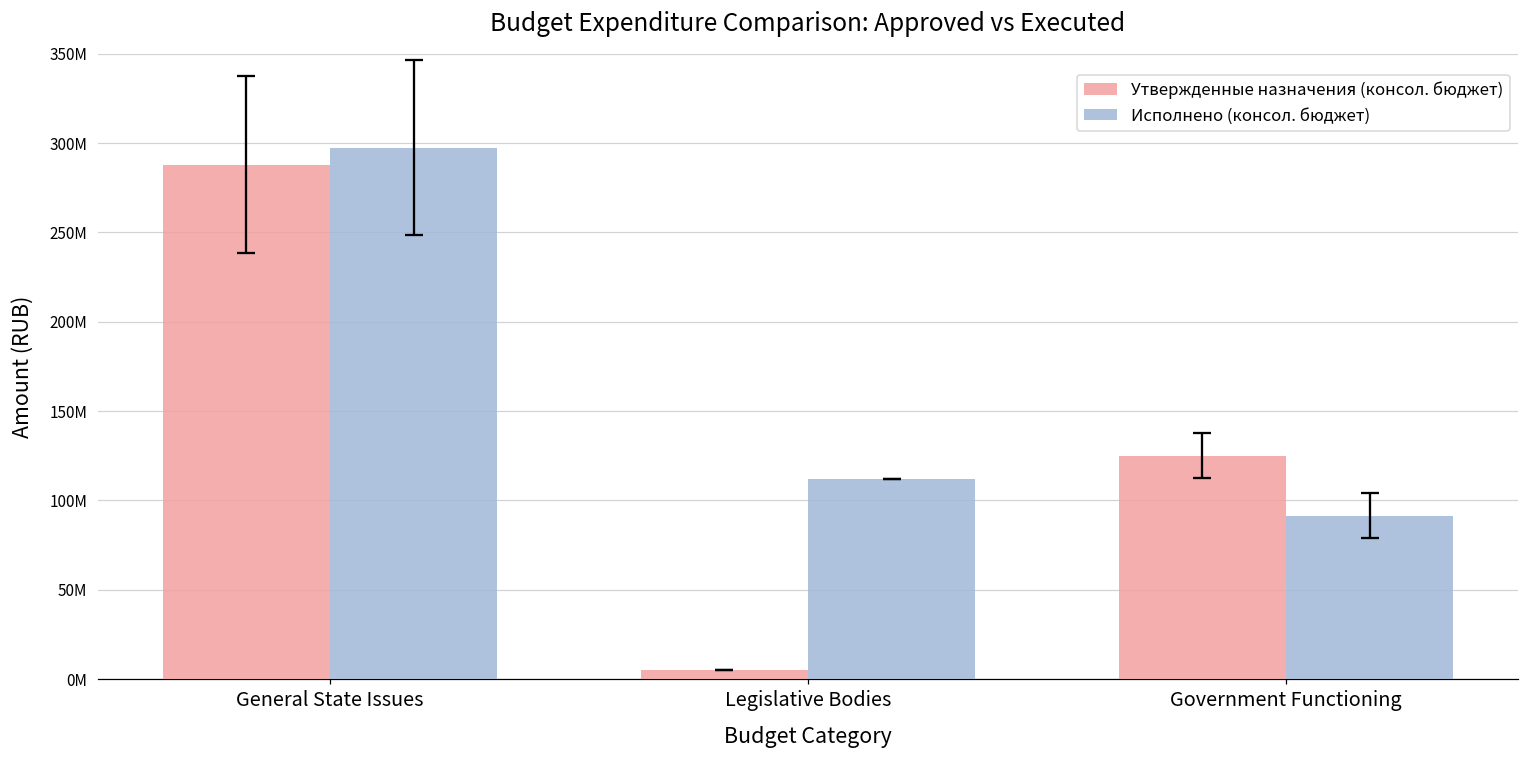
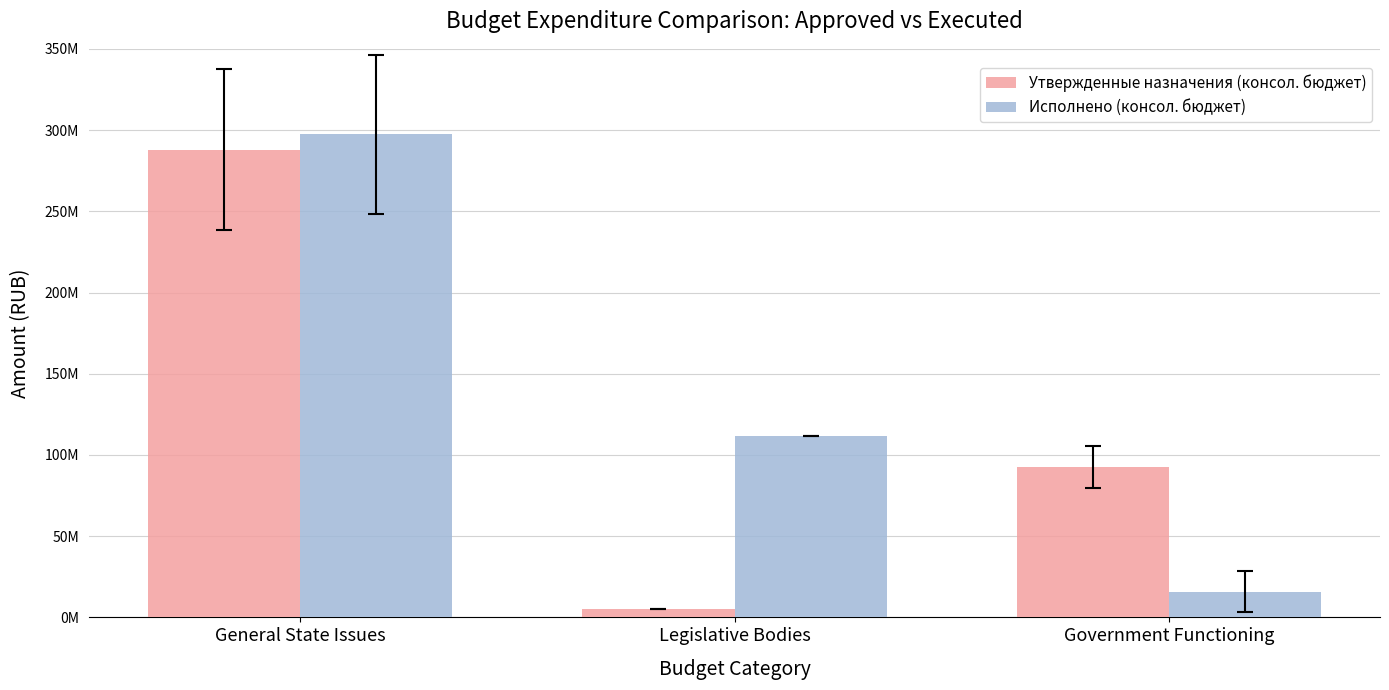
Утвержденные назначения (консол. бюджет), Government Functioning: 125000000 -> 93000000
Исполнено (консол. бюджет), Government Functioning: 91000000 -> 16000000
